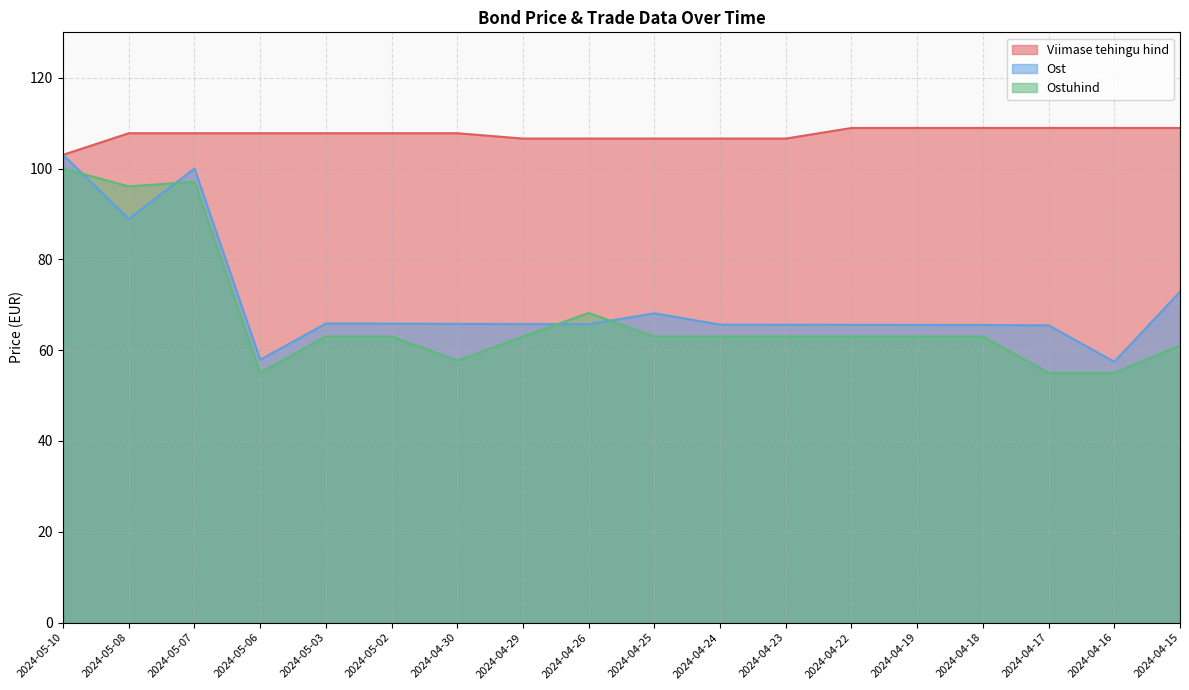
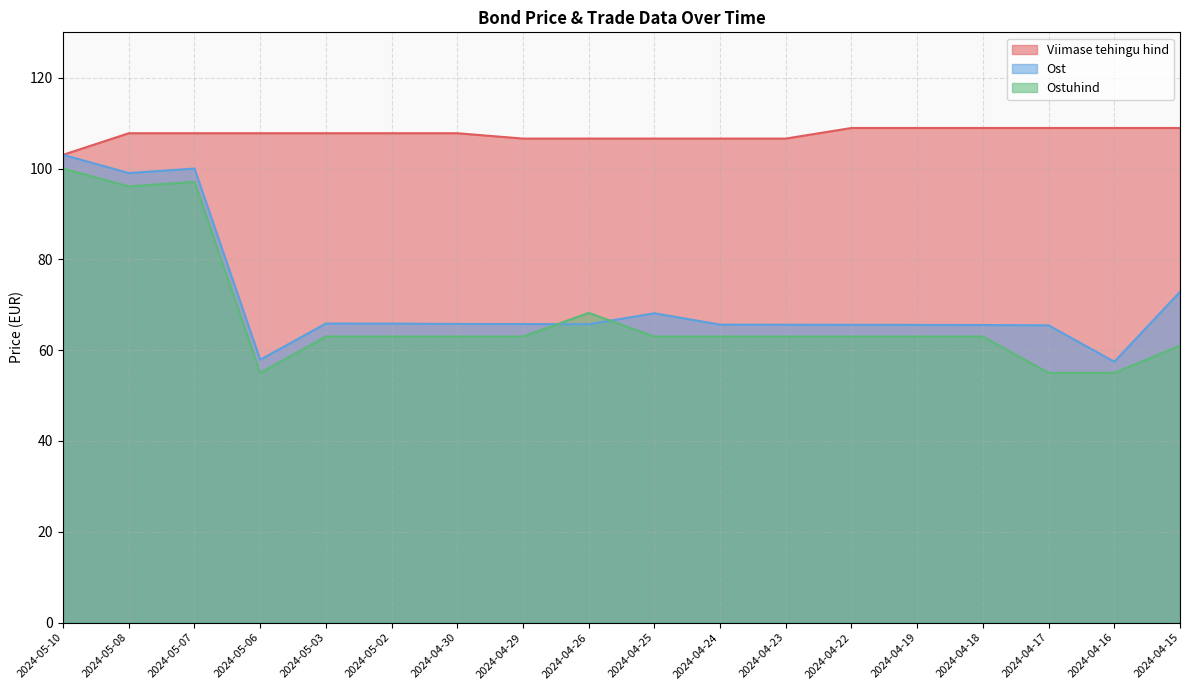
Ost, 2024-05-08: 89 -> 99
Ostuhind, 2024-04-30: 58 -> 63
